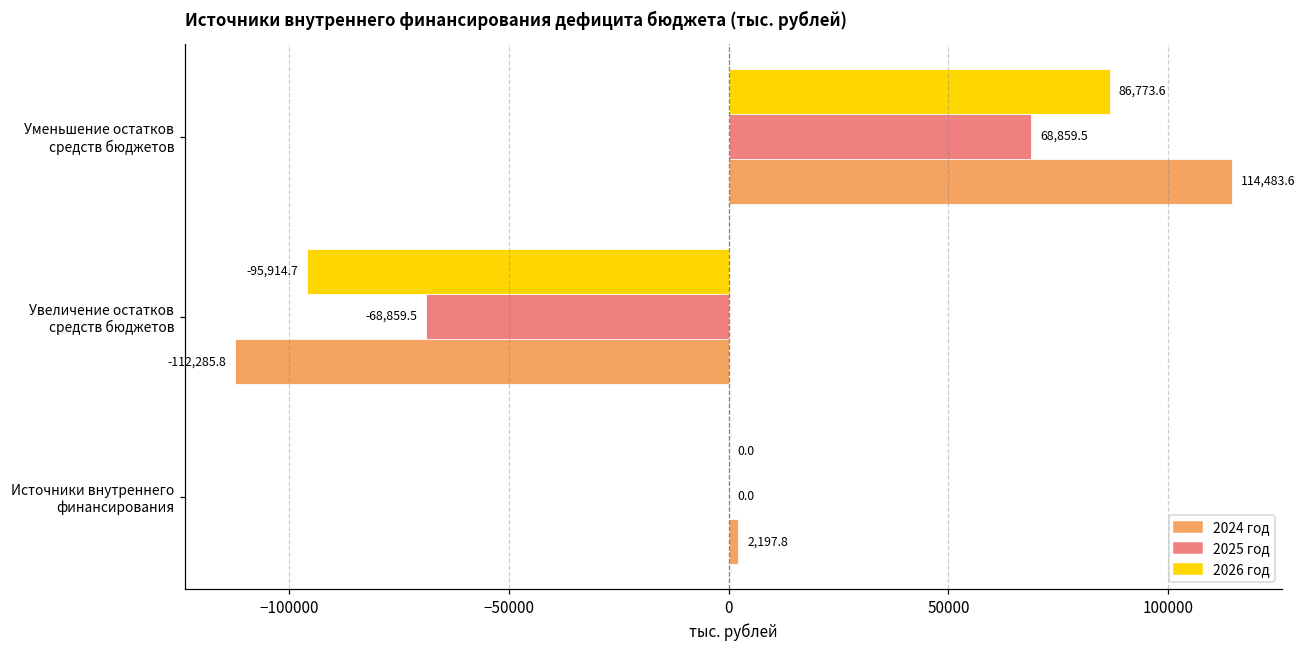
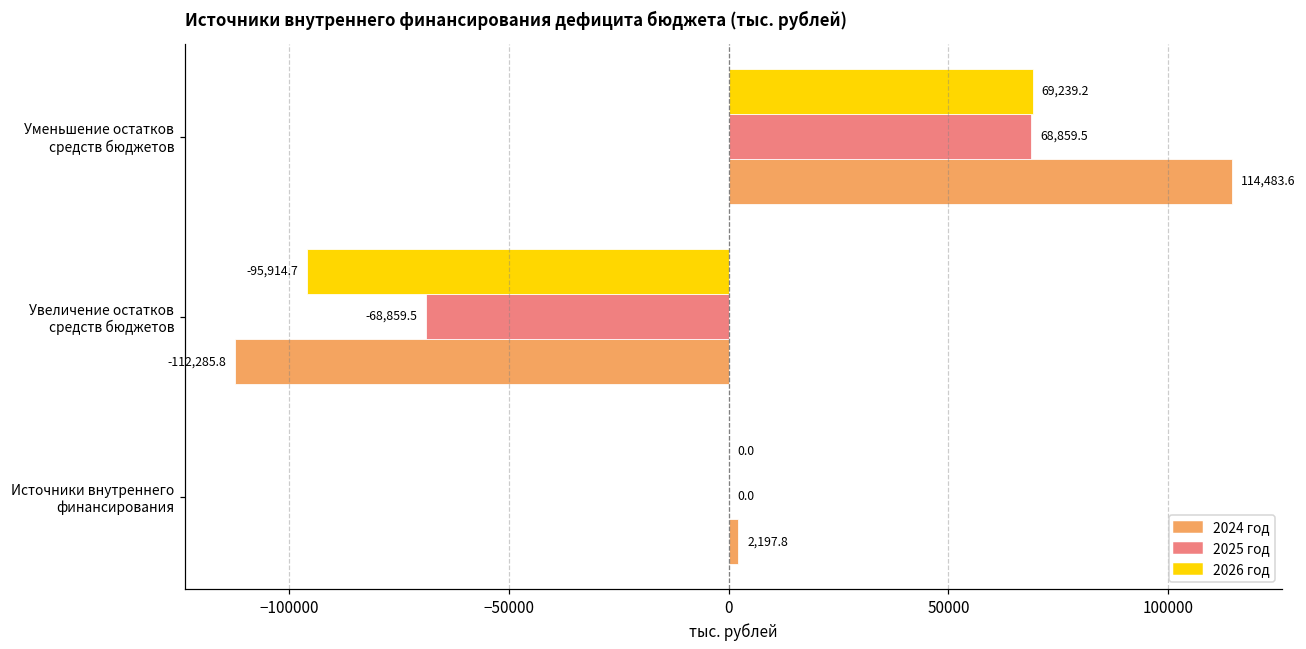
2026 год, Уменьшение остатков средств бюджетов: 86,773.6 -> 69,239.2
